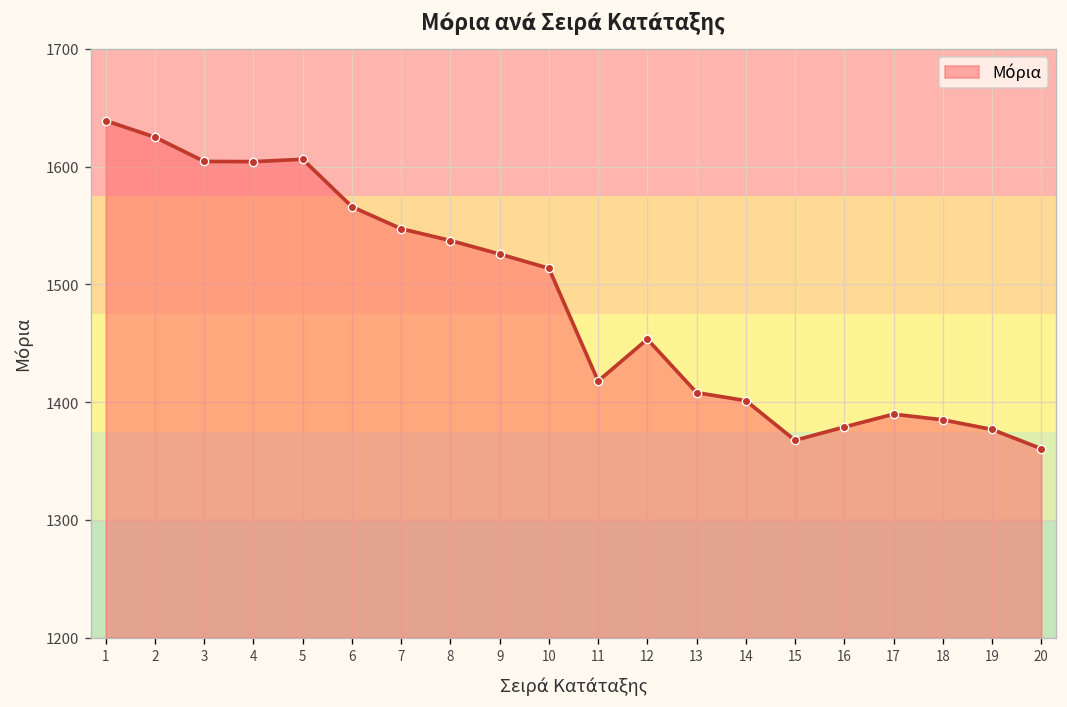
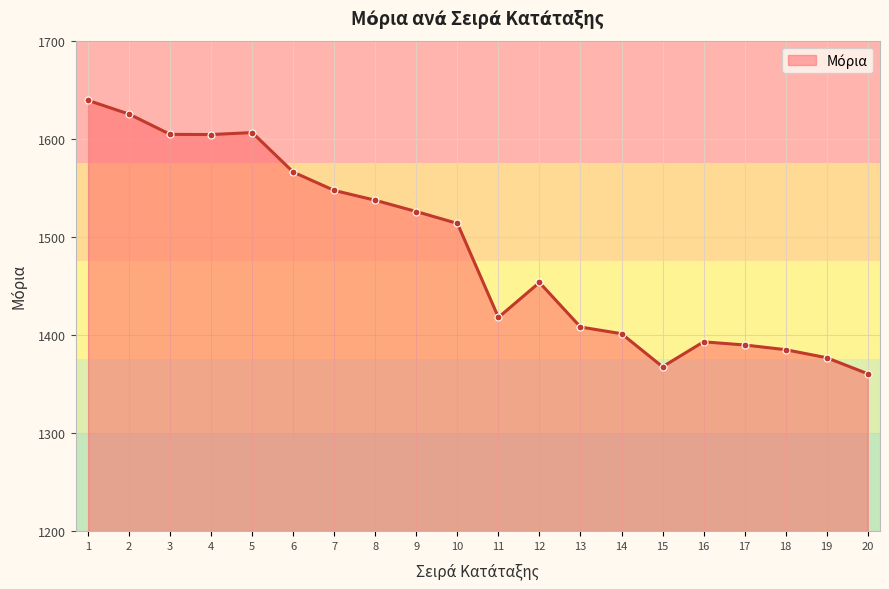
16: 1380 -> 1390
